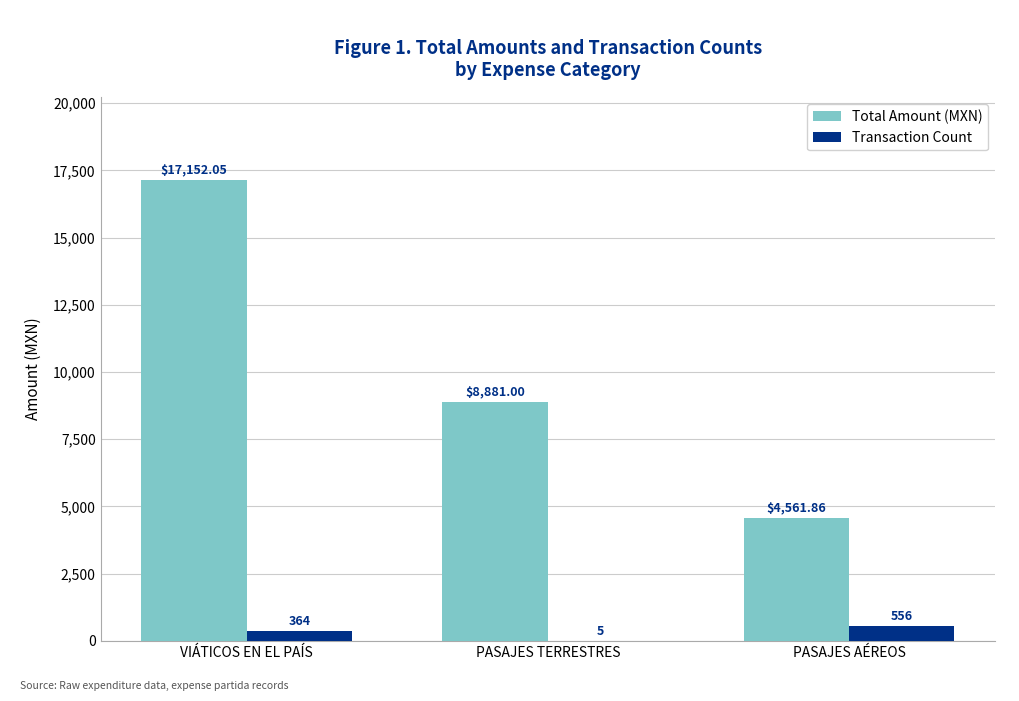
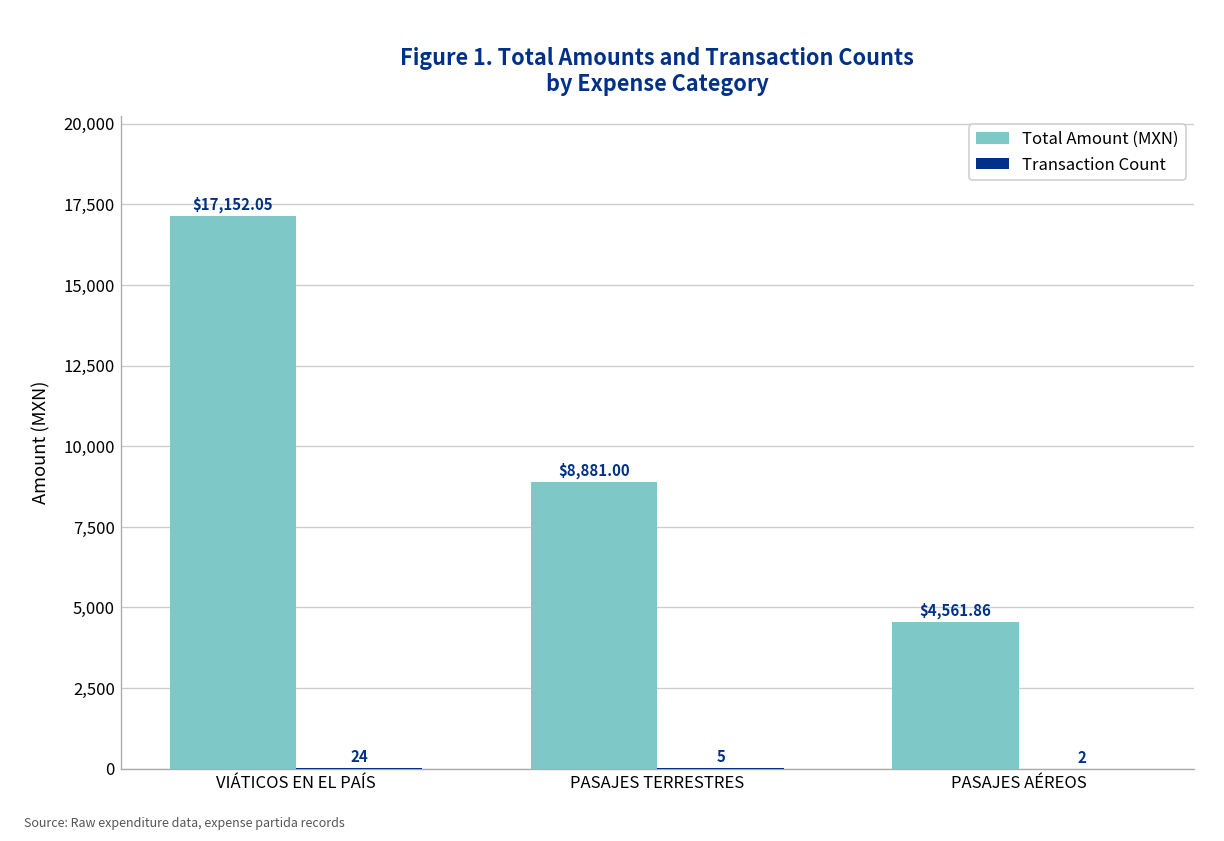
Transaction Count, VIÁTICOS EN EL PAÍS: 364 -> 24
Transaction Count, PASAJES AÉREOS: 556 -> 2
